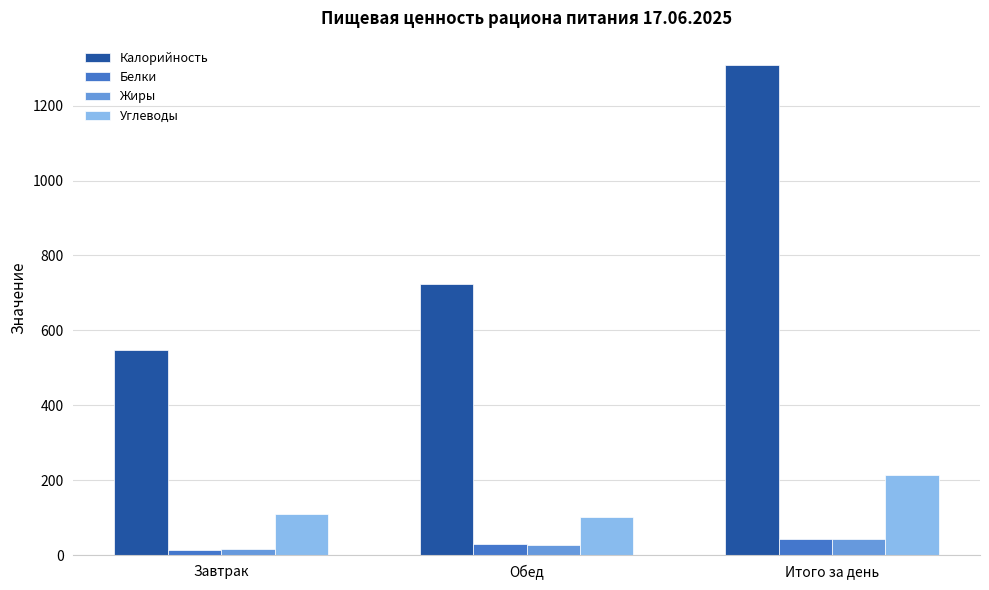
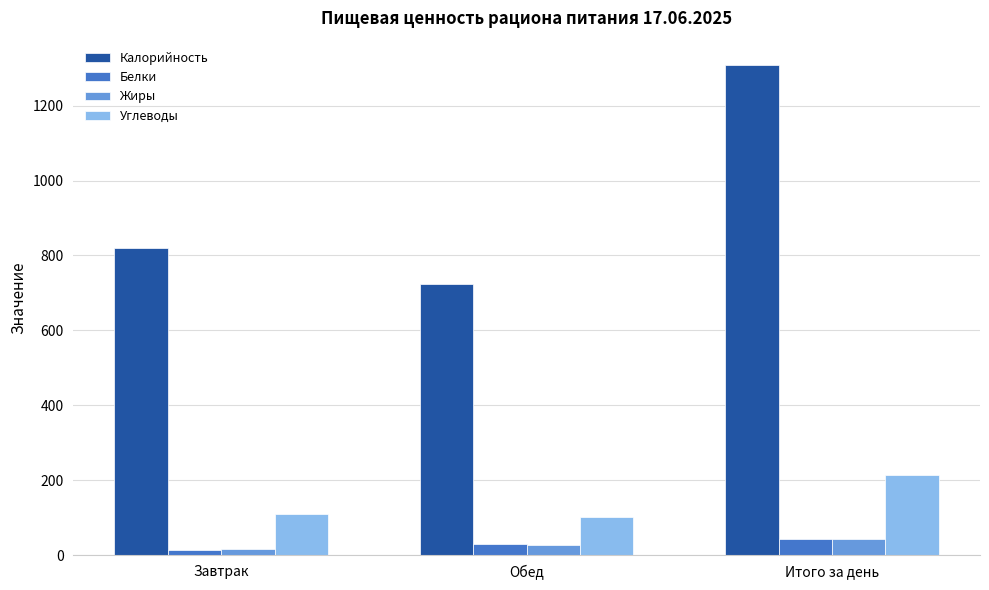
Калорийность, Завтрак: 550 -> 820
